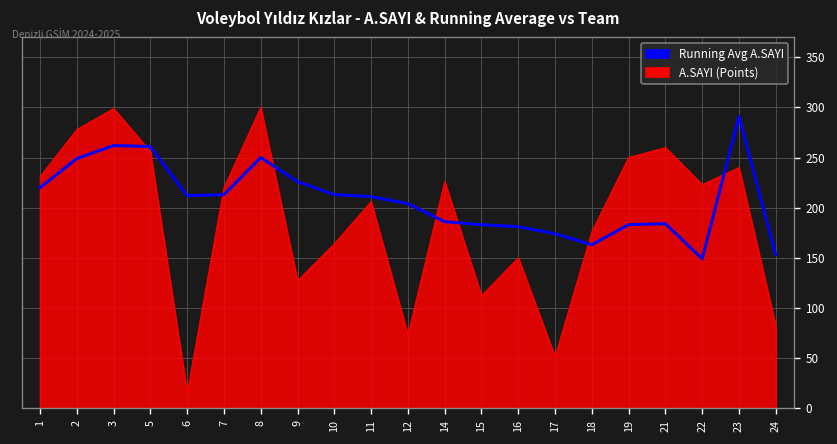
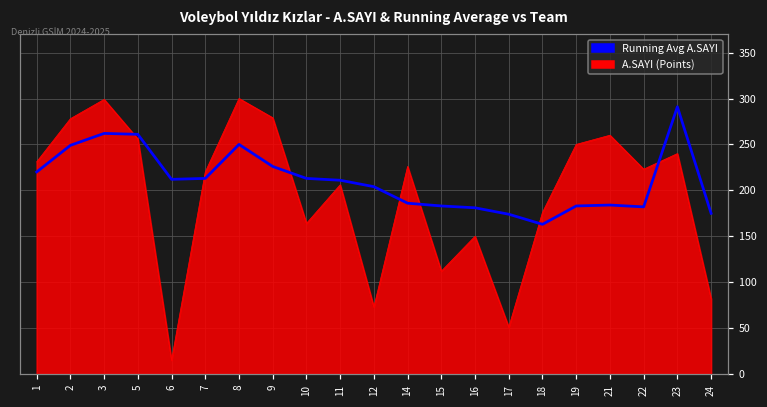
A.SAYI (Points), 9: 130 -> 280
Running Avg A.SAYI, 22: 150 -> 180
Running Avg A.SAYI, 24: 150 -> 180
